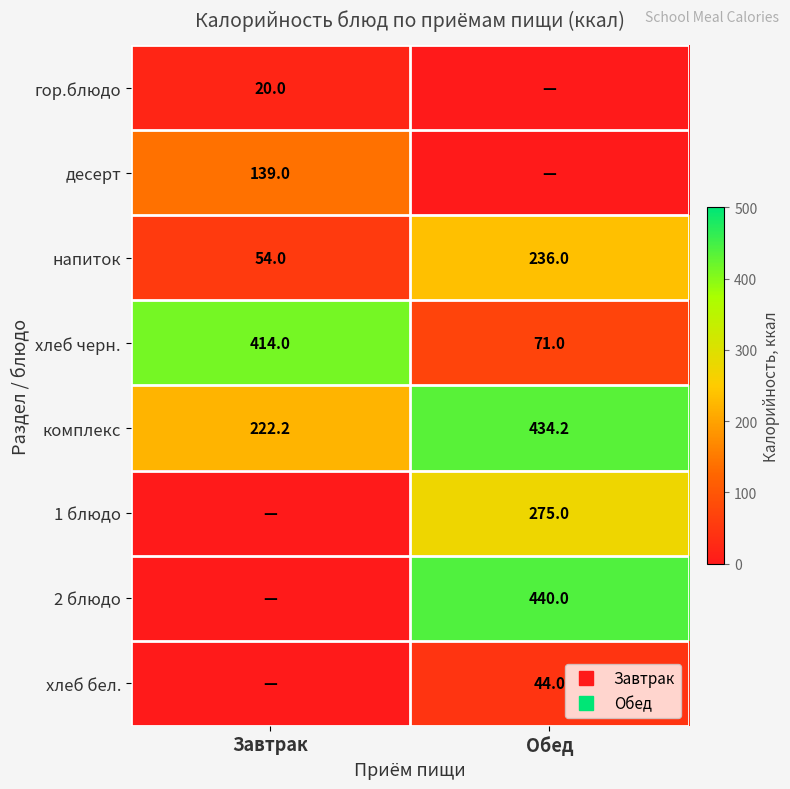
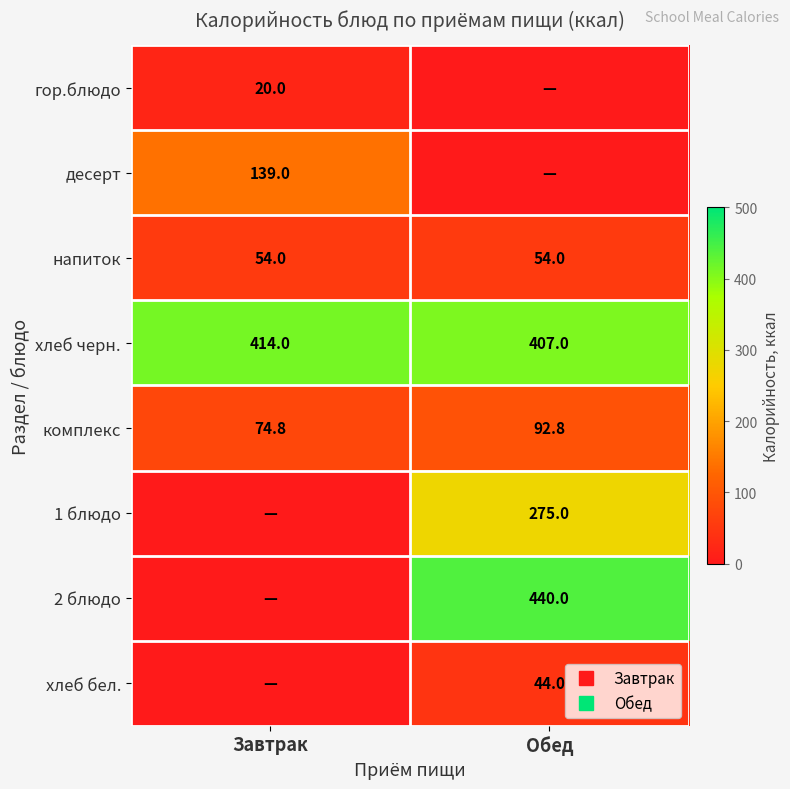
напиток, Обед: 236.0 -> 54.0
хлеб черн., Обед: 71.0 -> 407.0
комплекс, Завтрак: 222.2 -> 74.8
комплекс, Обед: 434.2 -> 92.8
